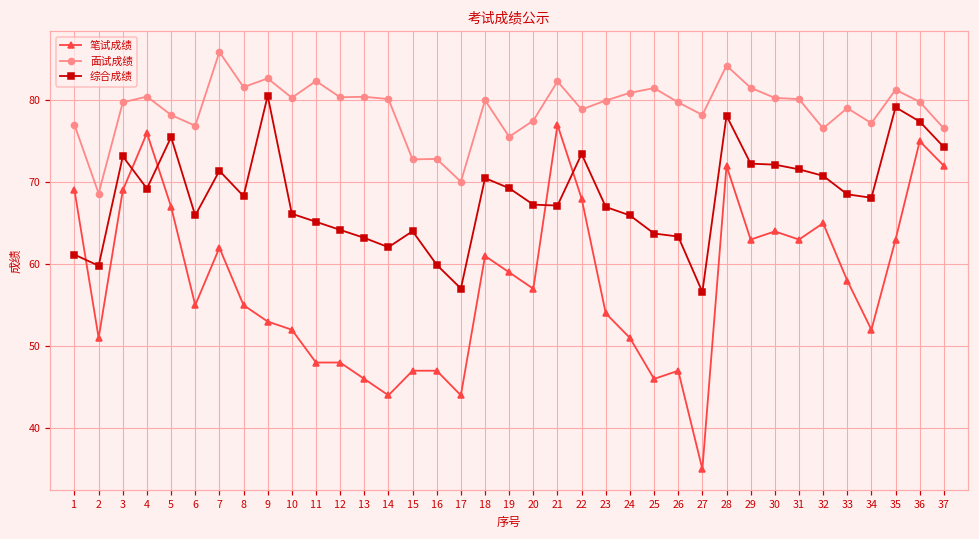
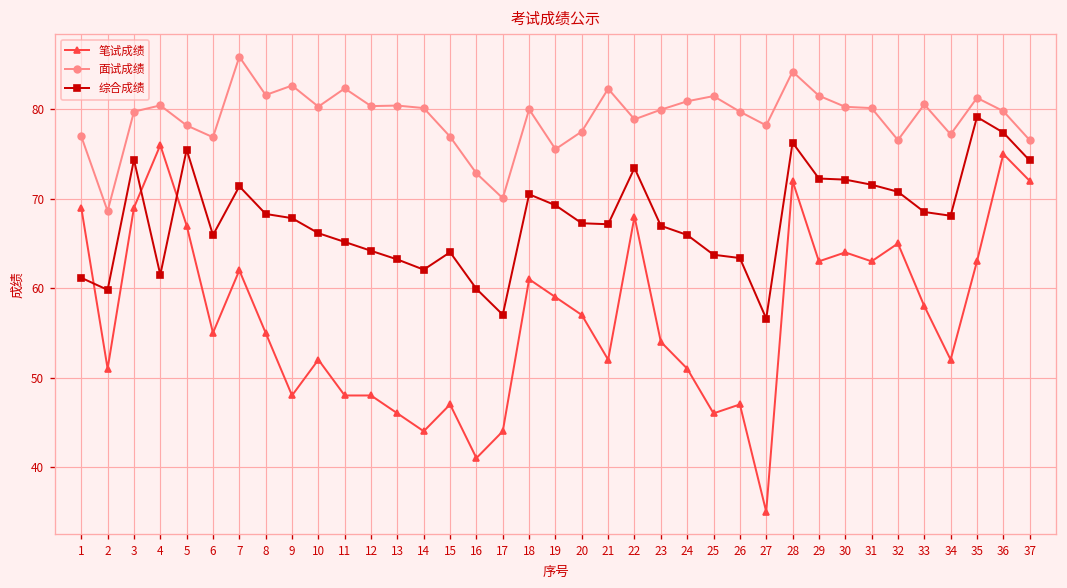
综合成绩, 3: 73 -> 74
综合成绩, 4: 69 -> 62
笔试成绩, 9: 53 -> 48
综合成绩, 9: 81 -> 68
面试成绩, 15: 73 -> 77
笔试成绩, 16: 47 -> 41
笔试成绩, 21: 77 -> 52
综合成绩, 28: 78 -> 76
面试成绩, 33: 79 -> 81
